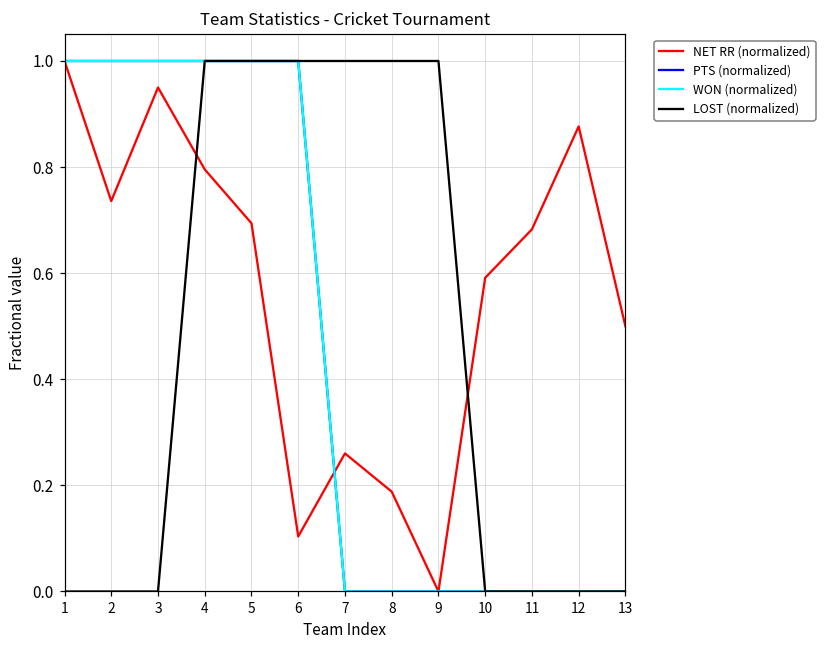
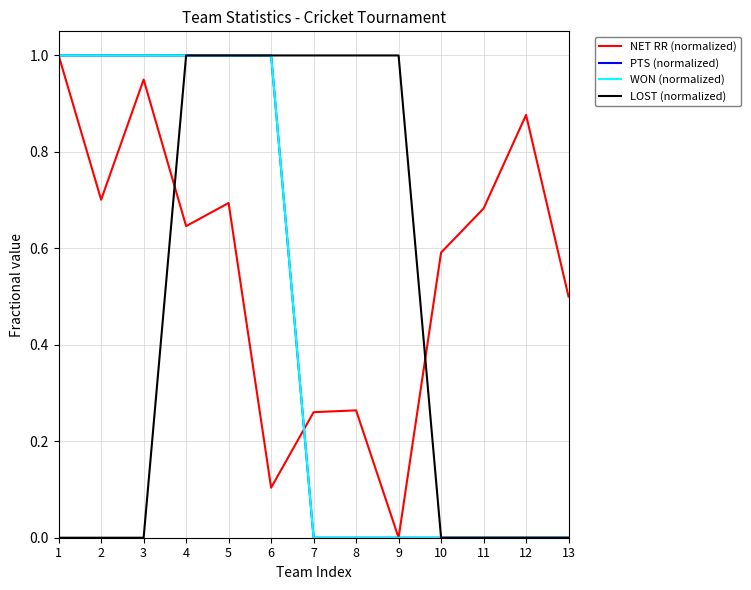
NET RR (normalized), 2: 0.74 -> 0.70
NET RR (normalized), 4: 0.80 -> 0.65
NET RR (normalized), 8: 0.19 -> 0.26
